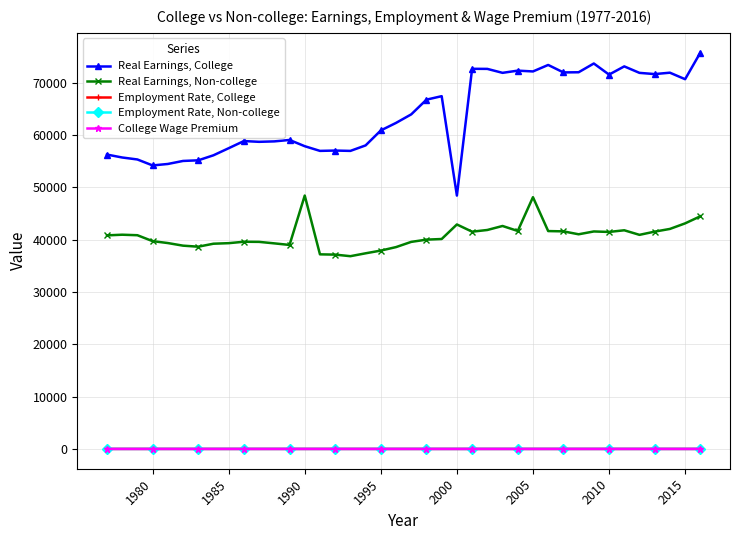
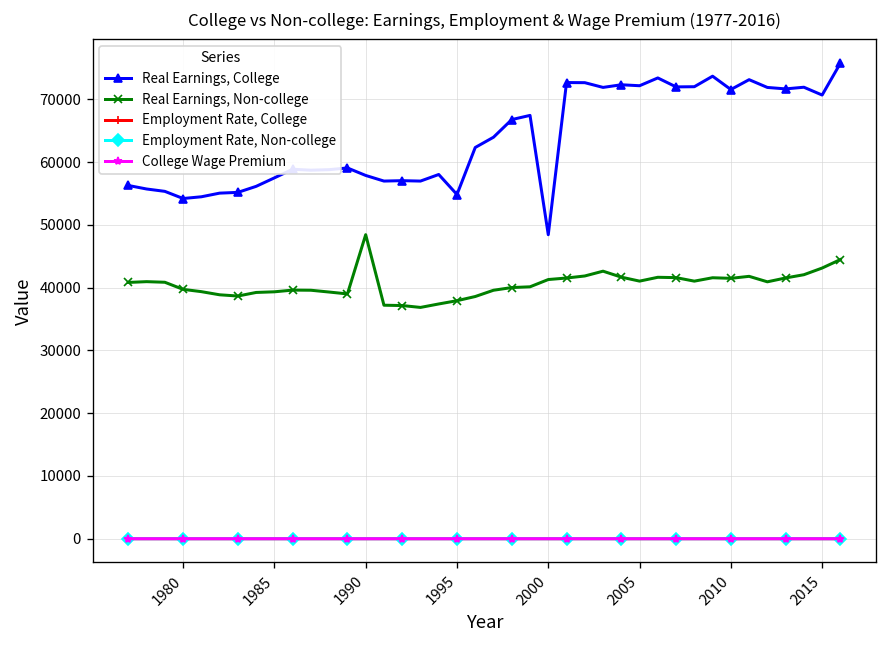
Real Earnings, College, 1995: 61000 -> 55000
Real Earnings, Non-college, 2000: 43000 -> 41000
Real Earnings, Non-college, 2005: 48000 -> 41000
